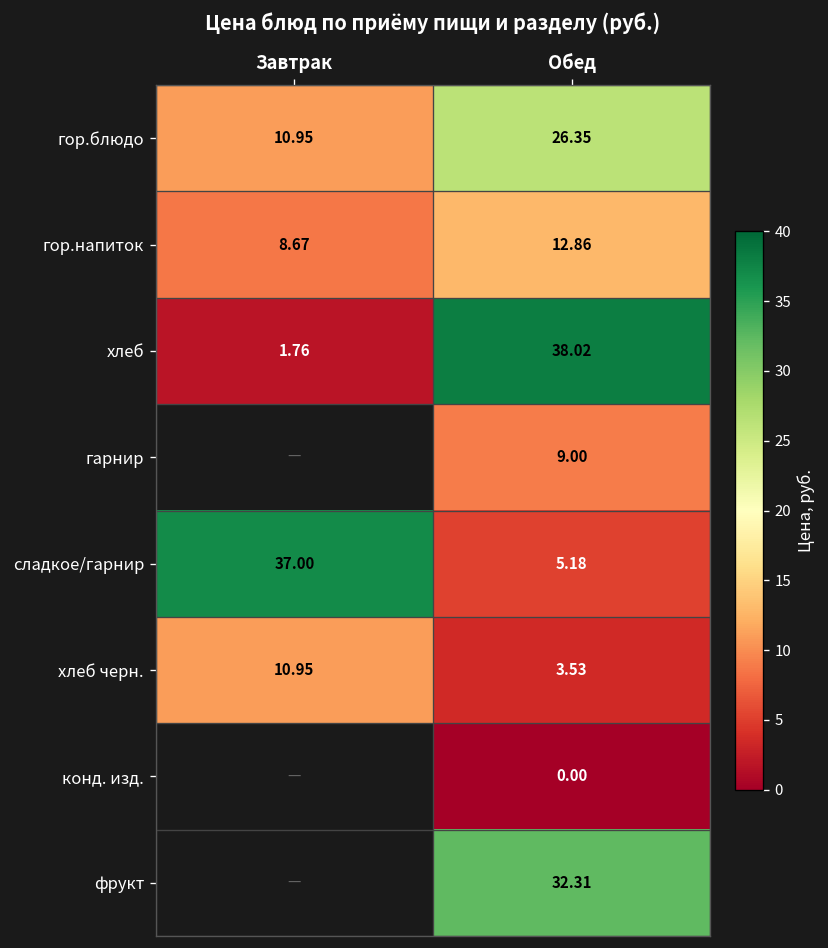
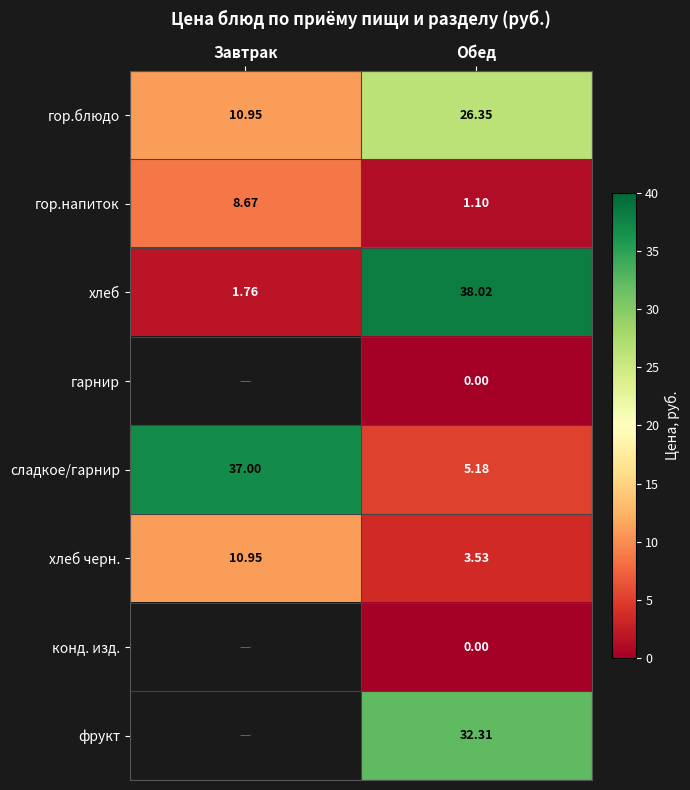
гор.напиток, Обед: 12.86 -> 1.10
гарнир, Обед: 9.00 -> 0.00
